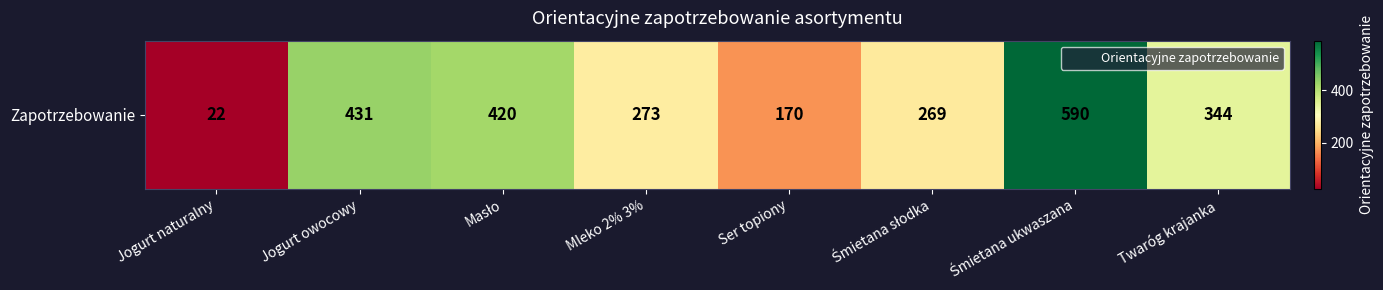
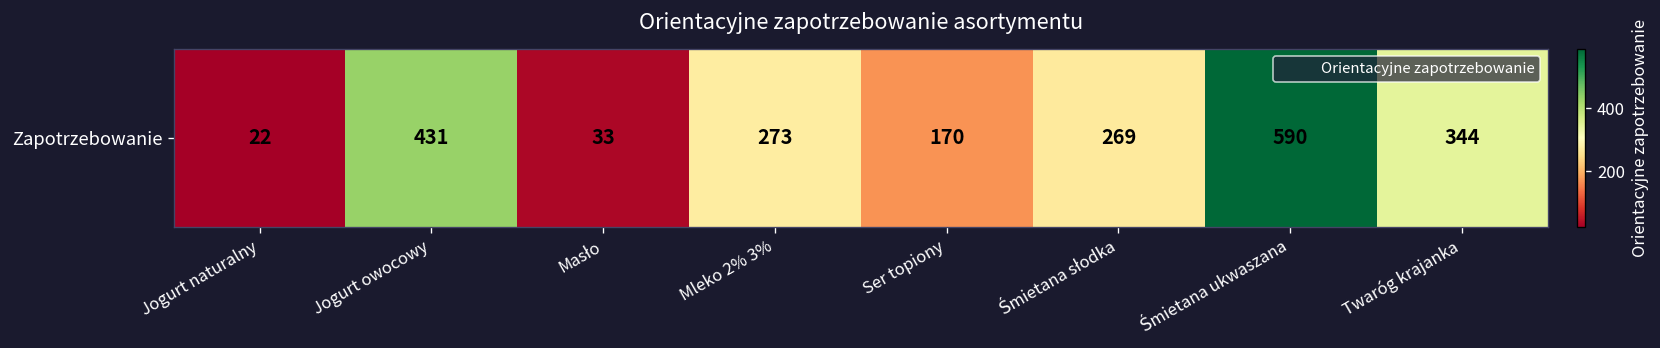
Zapotrzebowanie, Masło: 420 -> 33
